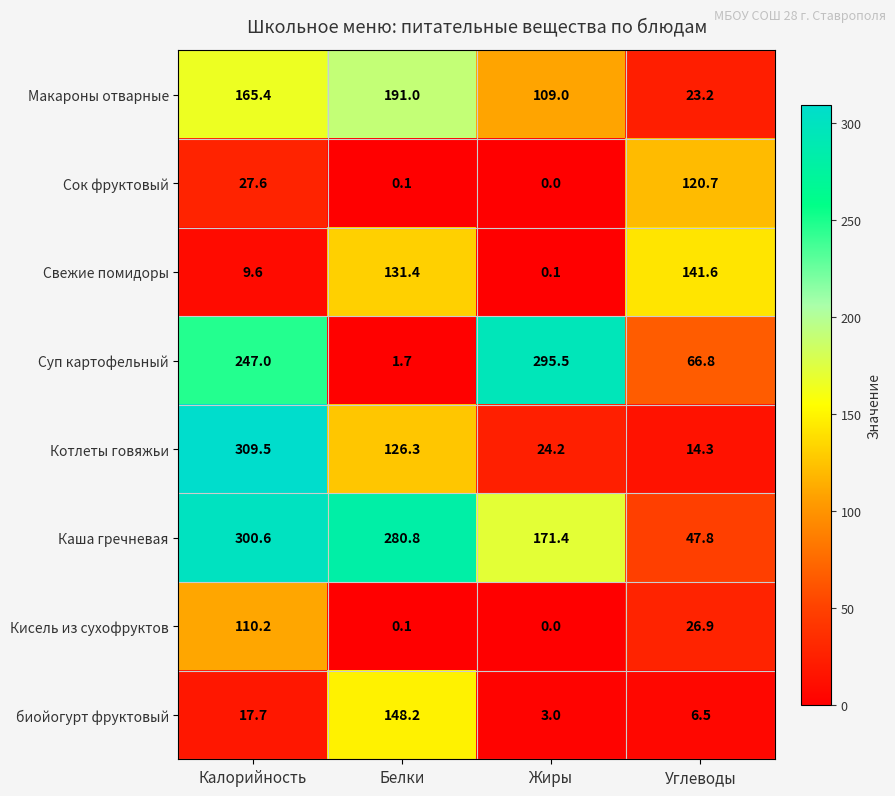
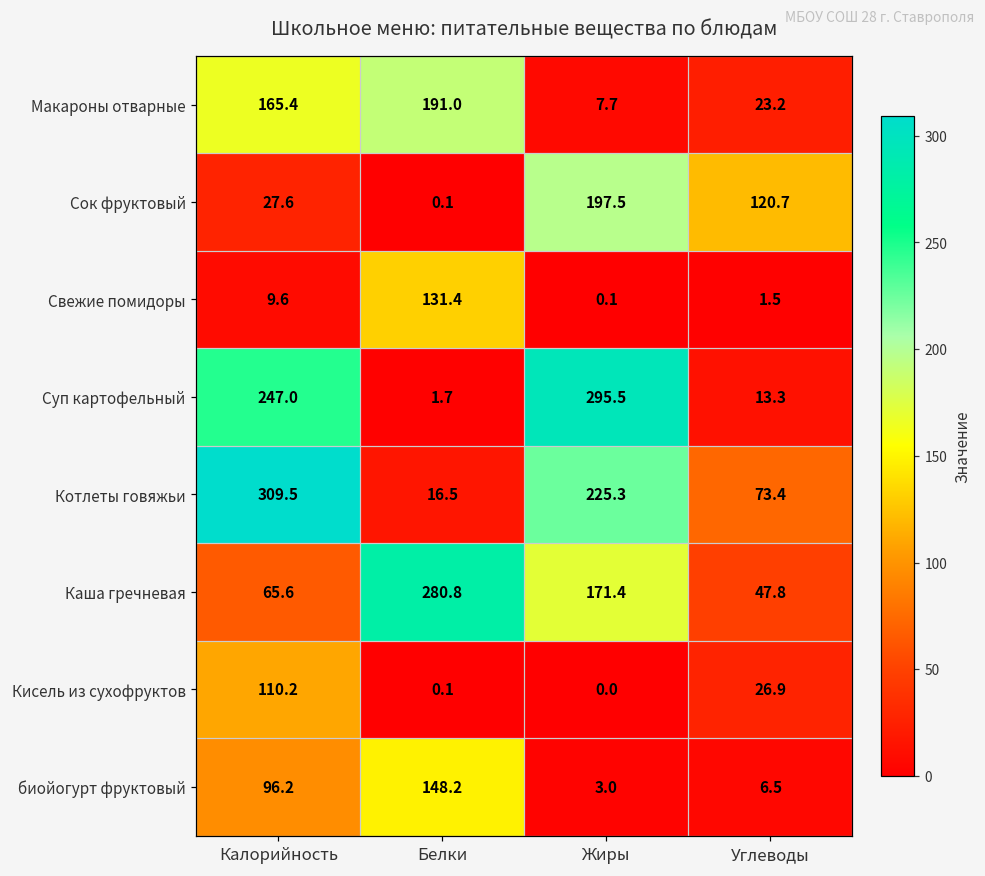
Макароны отварные, Жиры: 109.0 -> 7.7
Сок фруктовый, Жиры: 0.0 -> 197.5
Свежие помидоры, Углеводы: 141.6 -> 1.5
Суп картофельный, Углеводы: 66.8 -> 13.3
Котлеты говяжьи, Белки: 126.3 -> 16.5
Котлеты говяжьи, Жиры: 24.2 -> 225.3
Котлеты говяжьи, Углеводы: 14.3 -> 73.4
Каша гречневая, Калорийность: 300.6 -> 65.6
биойогурт фруктовый, Калорийность: 17.7 -> 96.2
